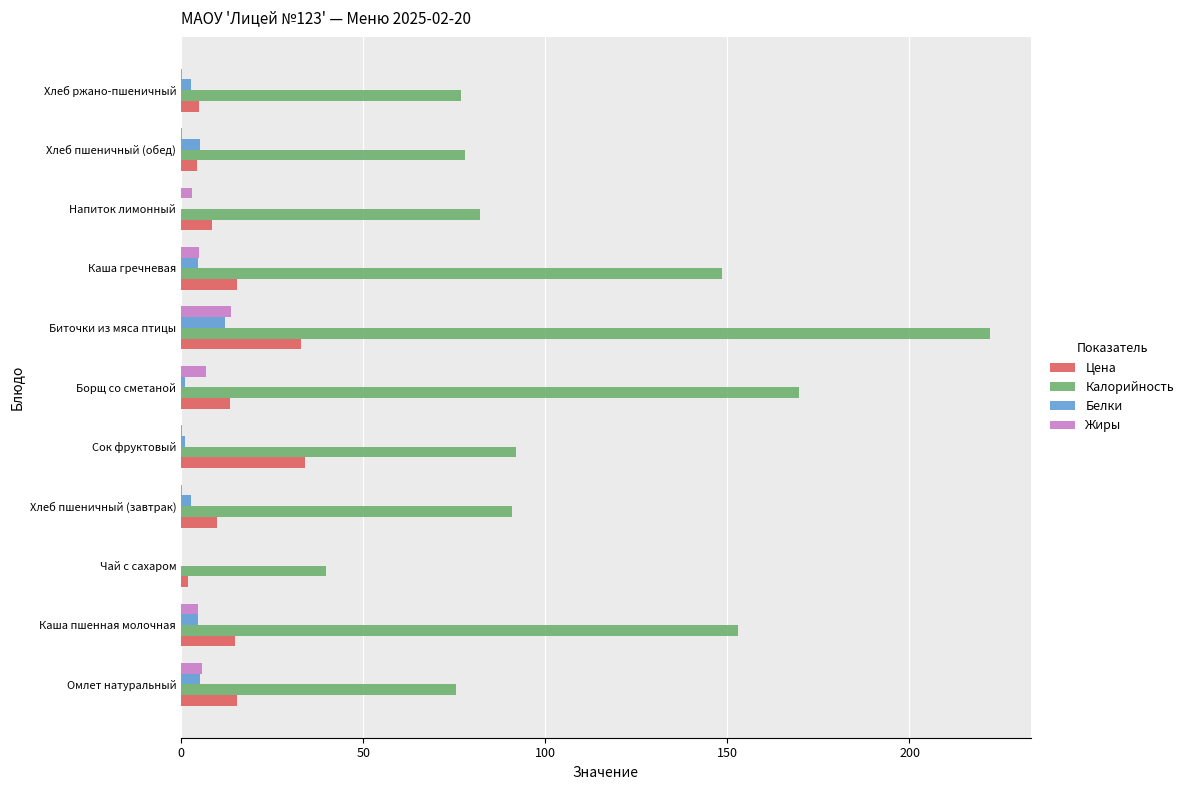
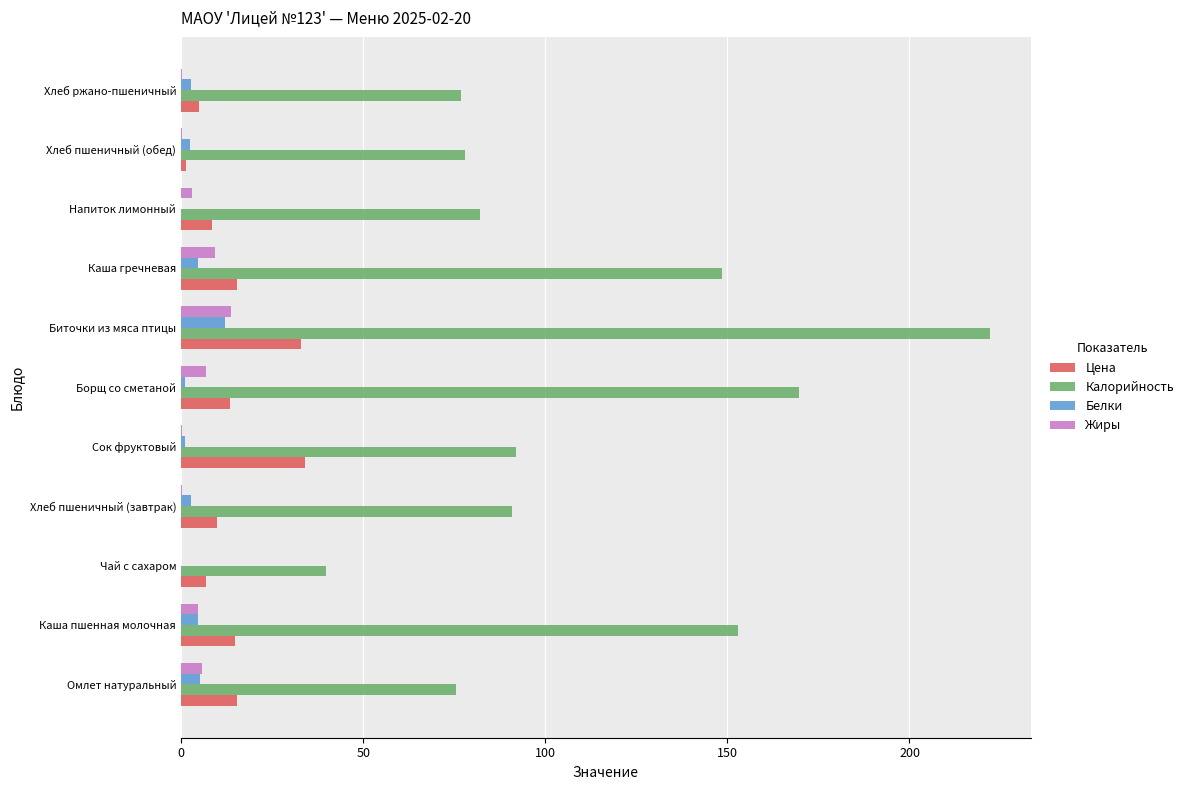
Белки, Хлеб пшеничный (обед): 5 -> 2
Цена, Хлеб пшеничный (обед): 4 -> 1
Жиры, Каша гречневая: 5 -> 9
Цена, Чай с сахаром: 2 -> 7
